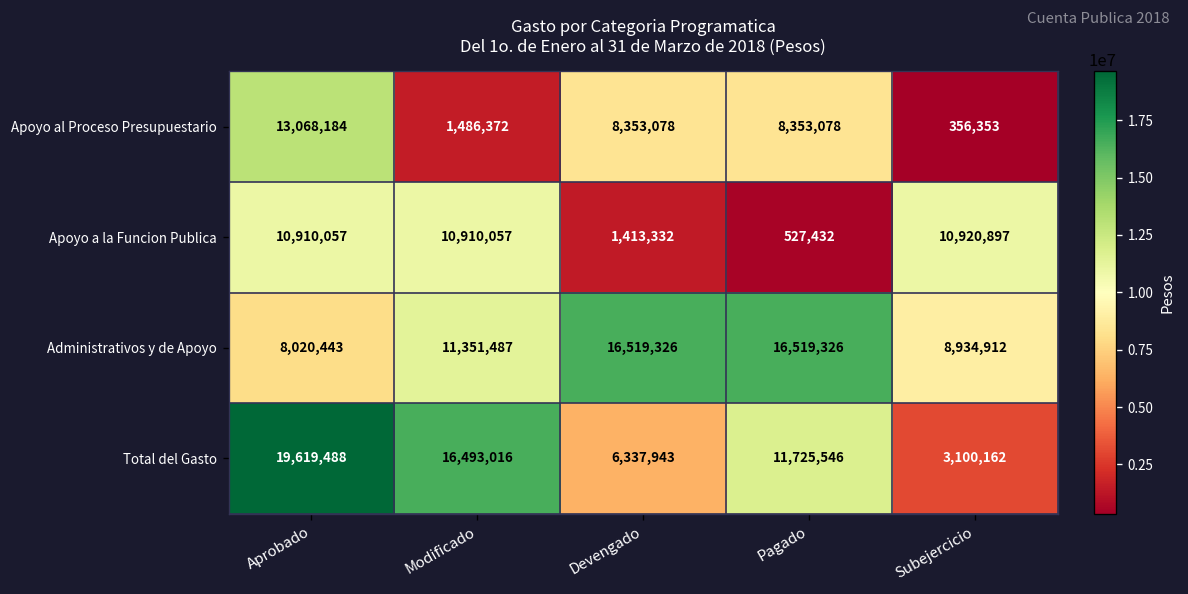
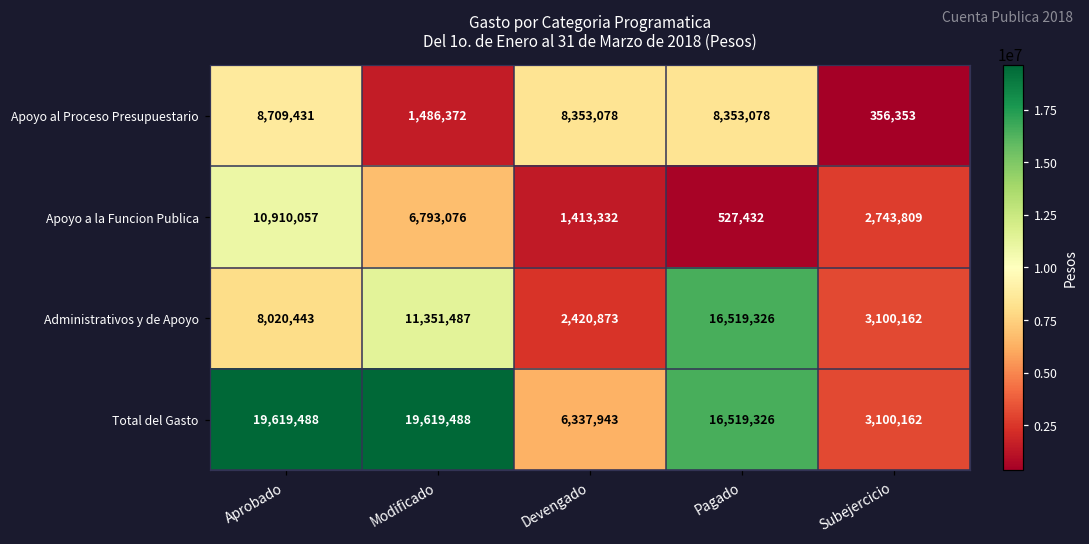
Apoyo al Proceso Presupuestario, Aprobado: 13,068,184 -> 8,709,431
Apoyo a la Funcion Publica, Modificado: 10,910,057 -> 6,793,076
Apoyo a la Funcion Publica, Subejercicio: 10,920,897 -> 2,743,809
Administrativos y de Apoyo, Devengado: 16,519,326 -> 2,420,873
Administrativos y de Apoyo, Subejercicio: 8,934,912 -> 3,100,162
Total del Gasto, Modificado: 16,493,016 -> 19,619,488
Total del Gasto, Pagado: 11,725,546 -> 16,519,326
